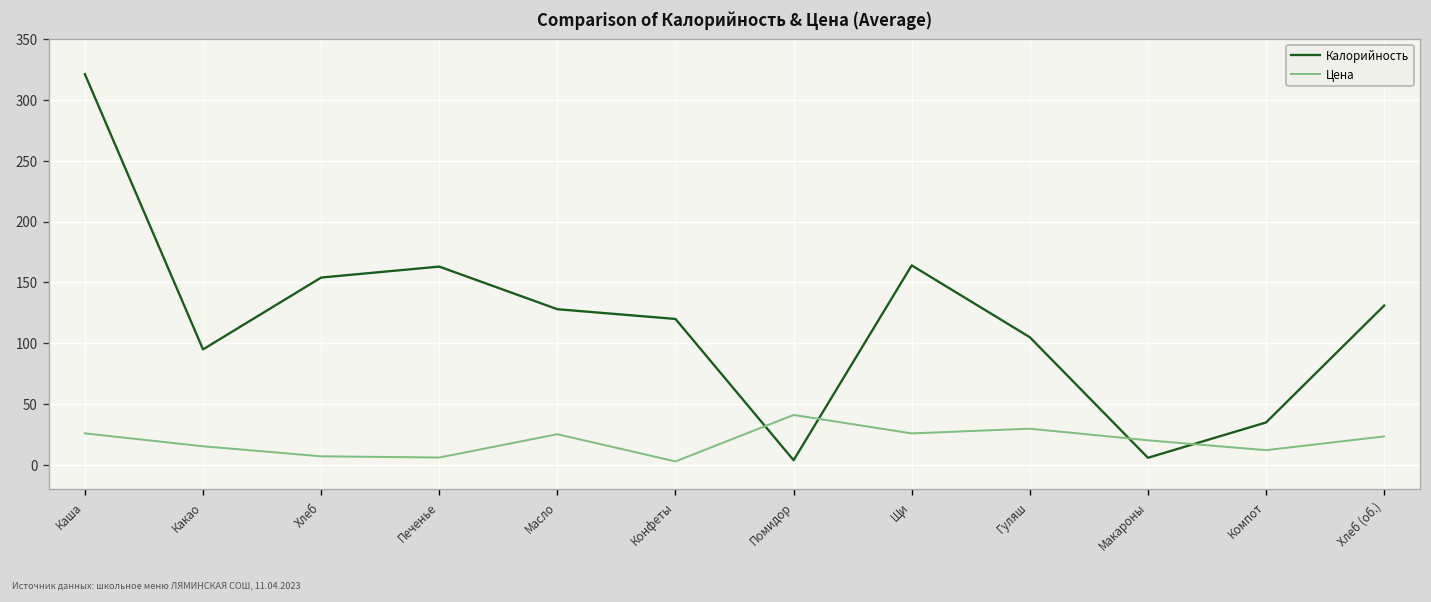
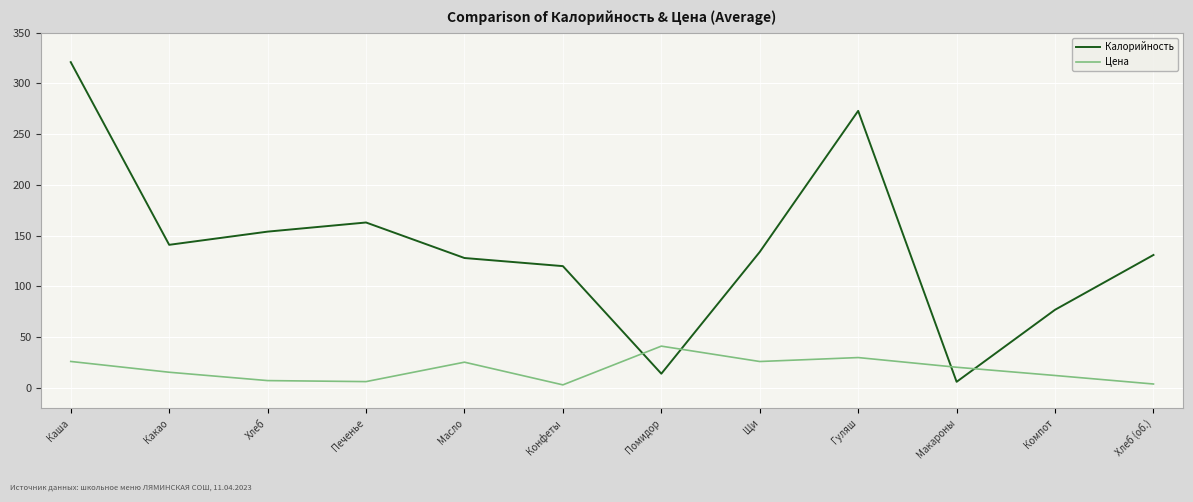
Калорийность, Какао: 95 -> 141
Калорийность, Помидор: 4 -> 14
Калорийность, Щи: 164 -> 134
Калорийность, Гуляш: 105 -> 273
Калорийность, Компот: 35 -> 77
Цена, Хлеб (об.): 24 -> 4
